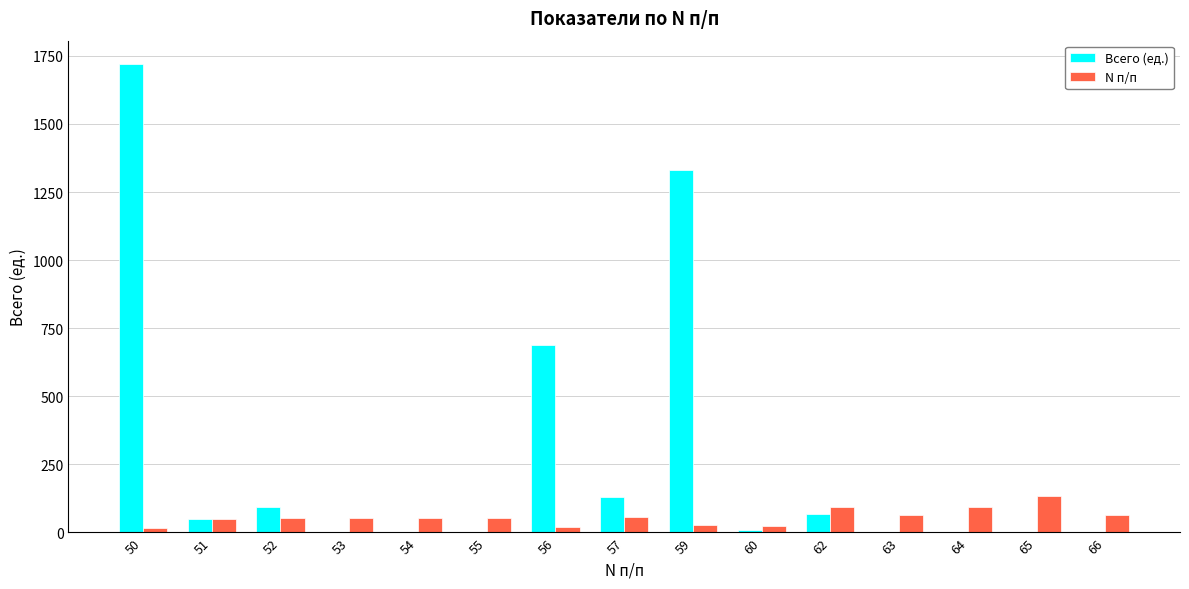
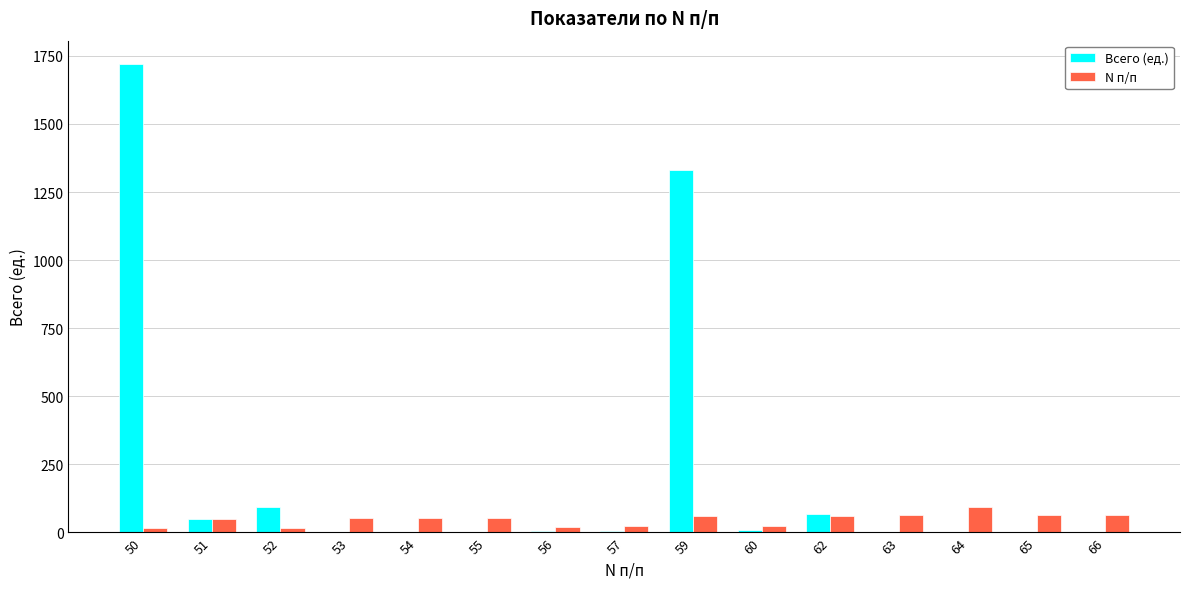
N п/п, 52: 50 -> 20
Всего (ед.), 56: 690 -> 10
Всего (ед.), 57: 130 -> 10
N п/п, 57: 60 -> 20
N п/п, 59: 30 -> 60
N п/п, 62: 90 -> 60
N п/п, 65: 130 -> 70
